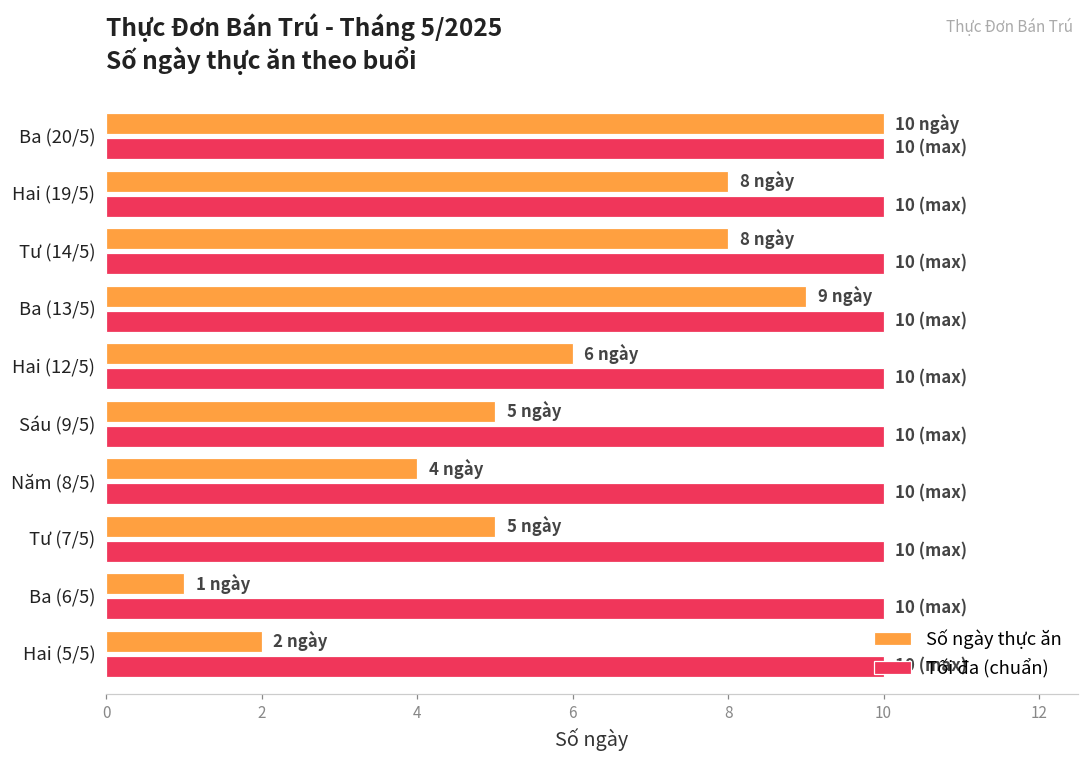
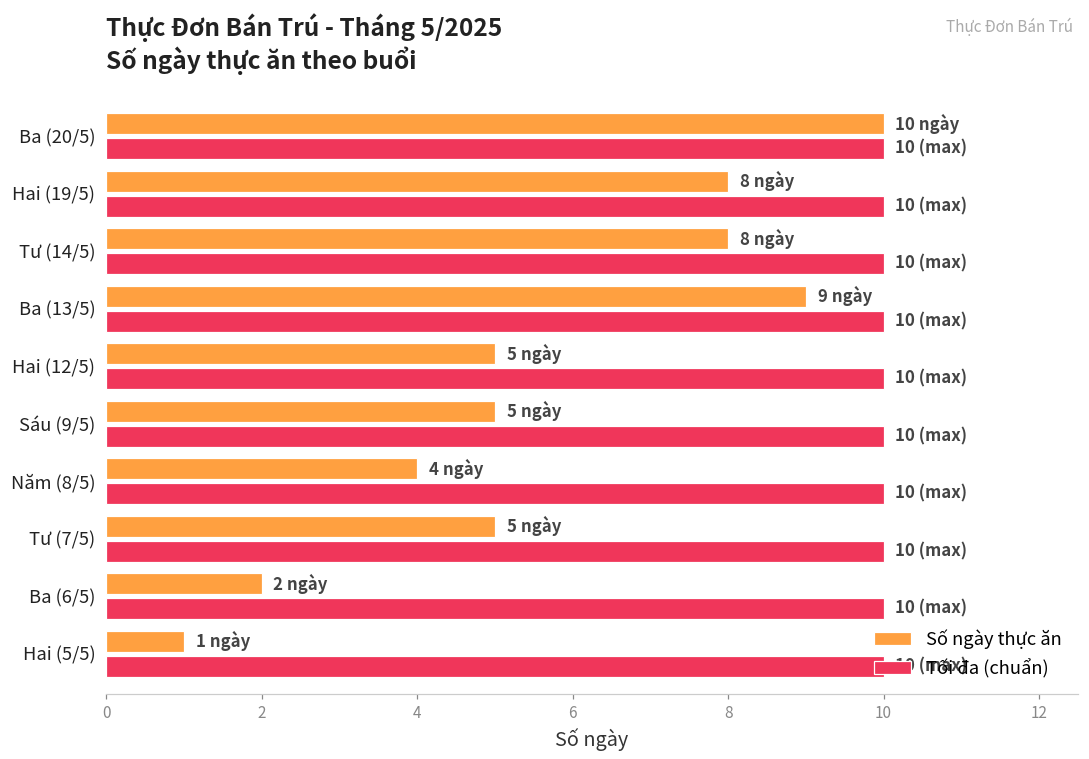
Số ngày thực ăn, Hai (12/5): 6 -> 5
Số ngày thực ăn, Ba (6/5): 1 -> 2
Số ngày thực ăn, Hai (5/5): 2 -> 1
